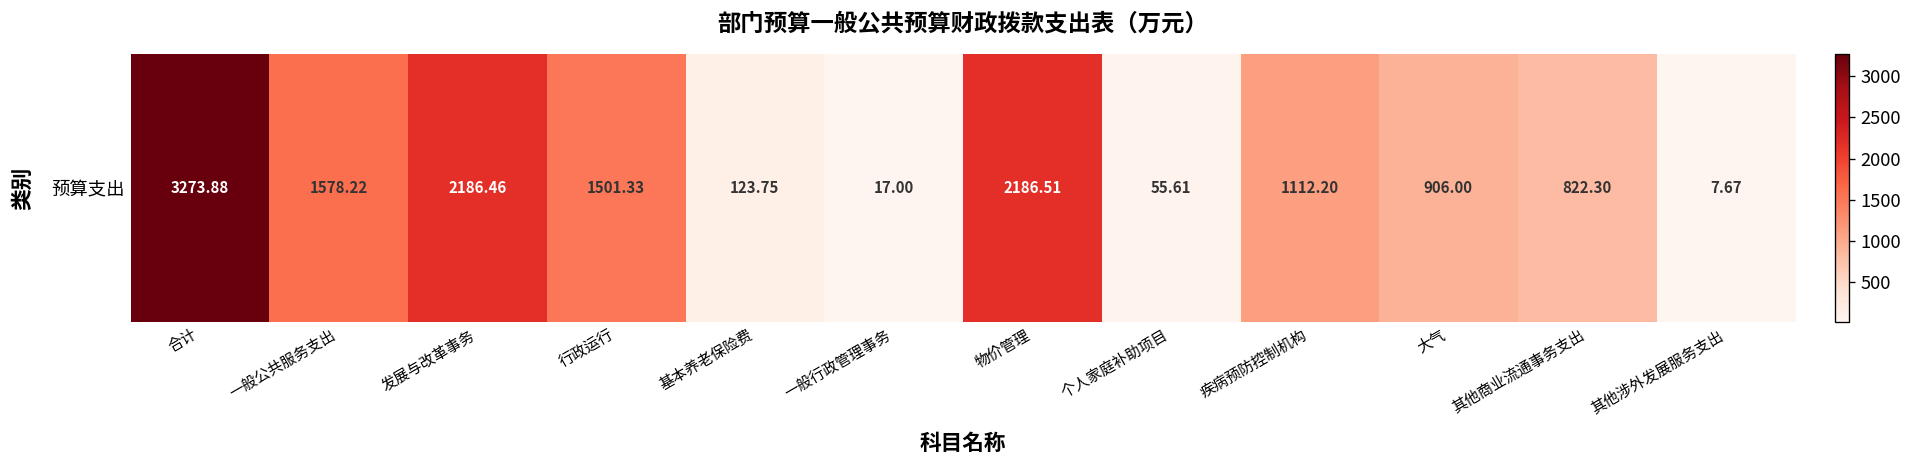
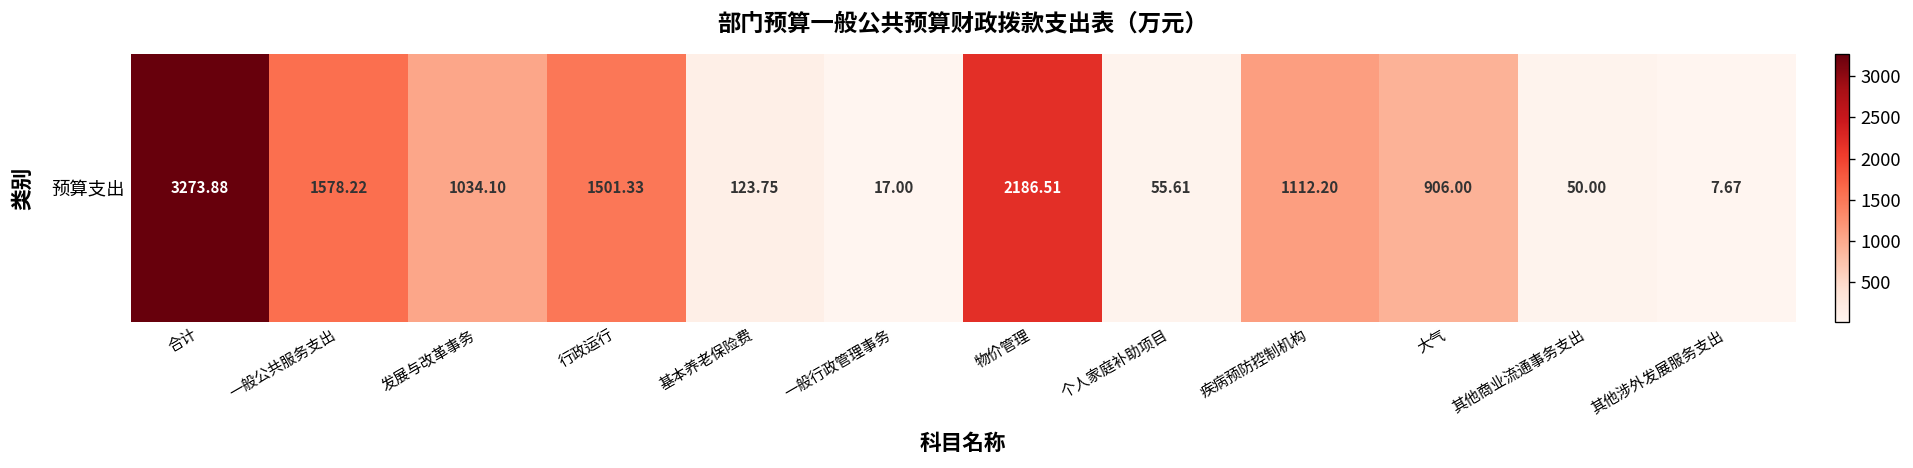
预算支出, 发展与改革事务: 2186.46 -> 1034.10
预算支出, 其他商业流通事务支出: 822.30 -> 50.00
